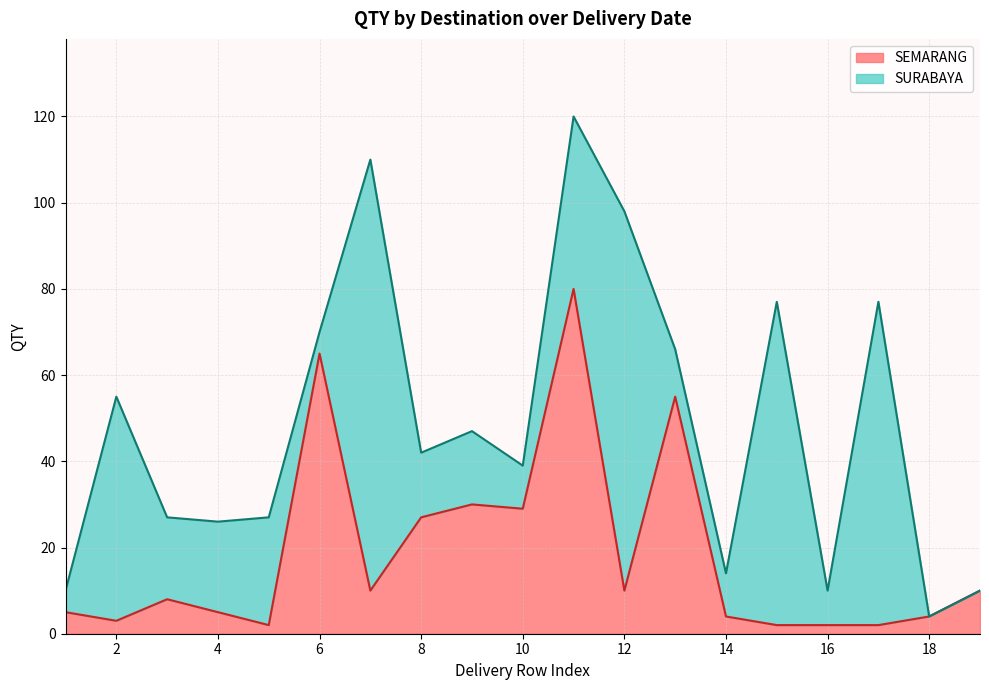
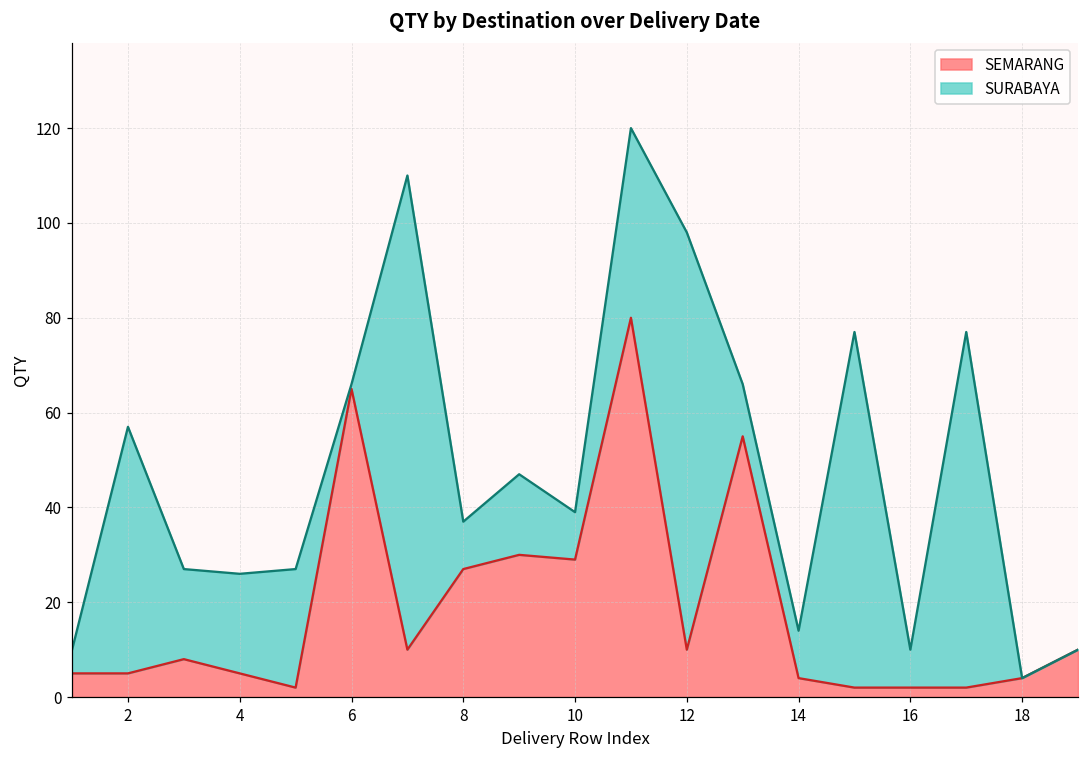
SEMARANG, 2: 3 -> 5
SURABAYA, 6: 5 -> 1
SURABAYA, 8: 15 -> 10
